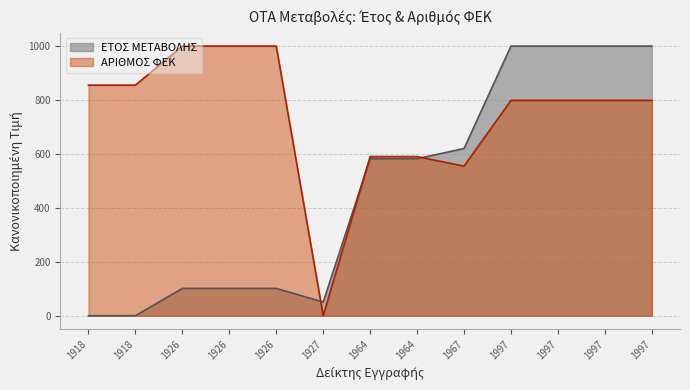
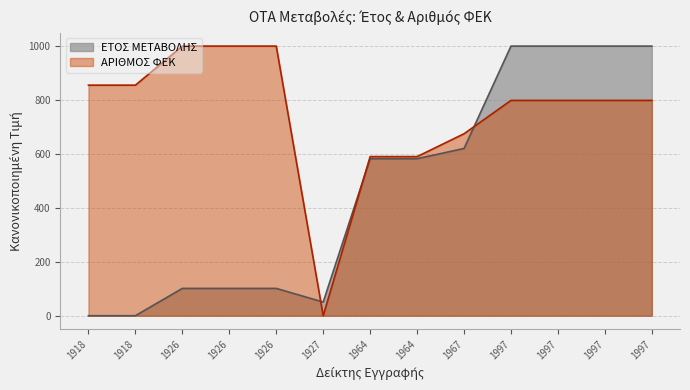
ΑΡΙΘΜΟΣ ΦΕΚ, 1967: 550 -> 670
